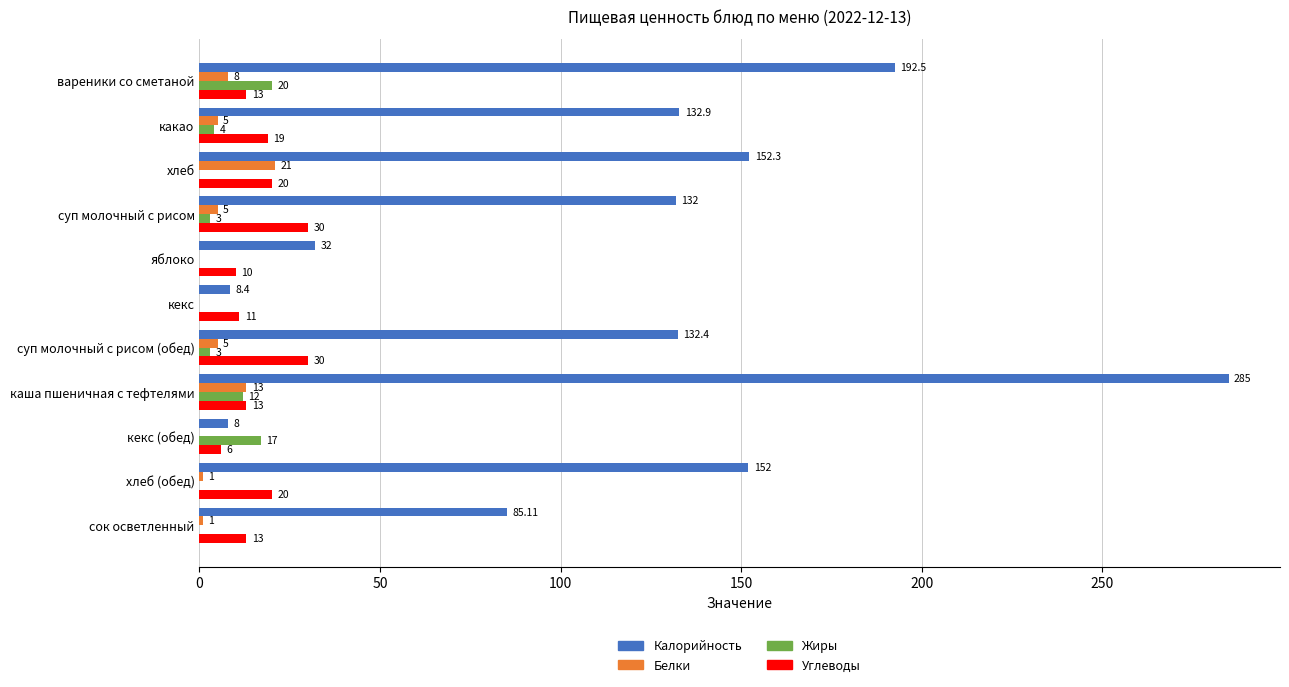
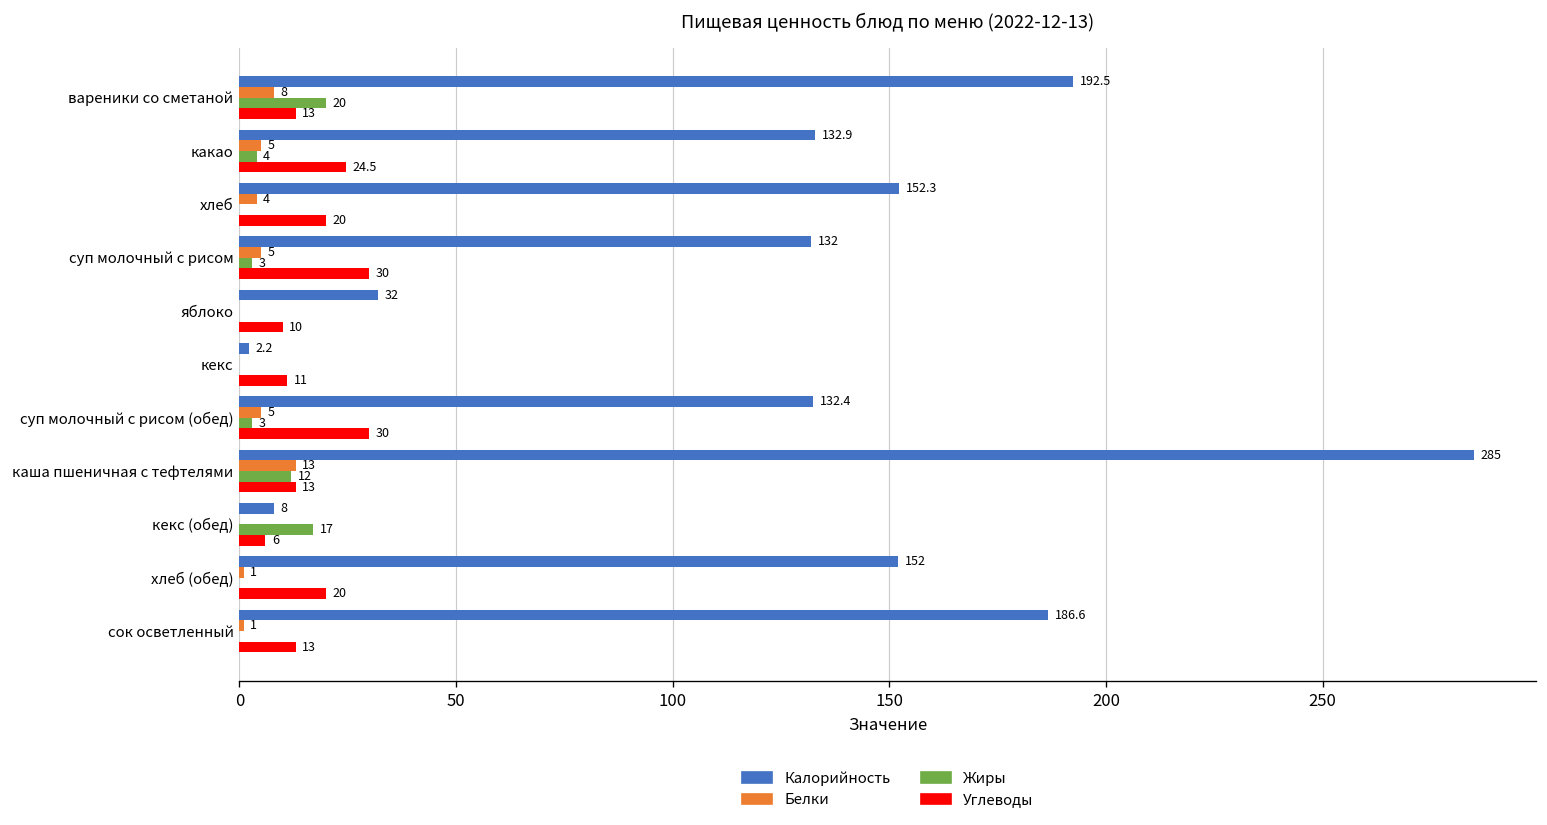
Углеводы, какао: 19 -> 24.5
Белки, хлеб: 21 -> 4
Калорийность, кекс: 8.4 -> 2.2
Калорийность, сок осветленный: 85.11 -> 186.6
